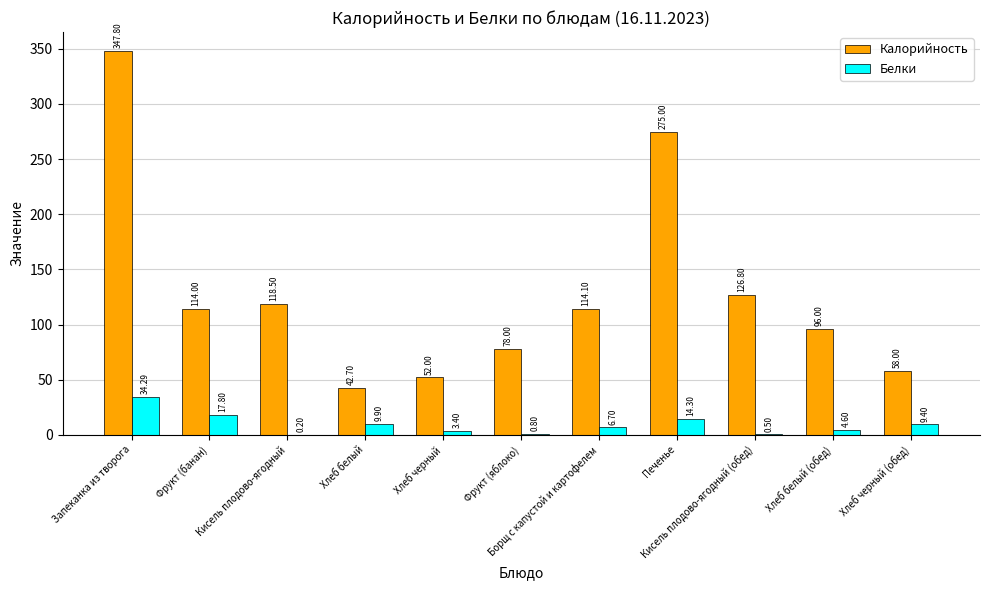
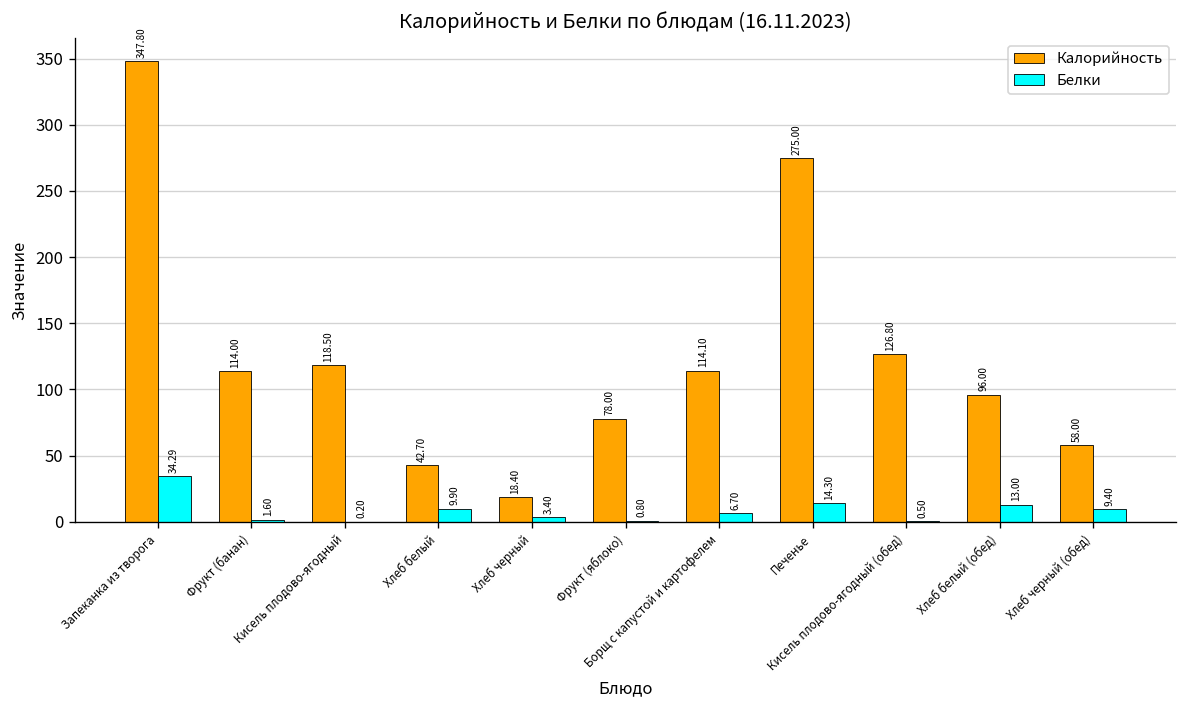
Белки, Фрукт (банан): 17.80 -> 1.60
Калорийность, Хлеб черный: 52.00 -> 18.40
Белки, Хлеб белый (обед): 4.60 -> 13.00
